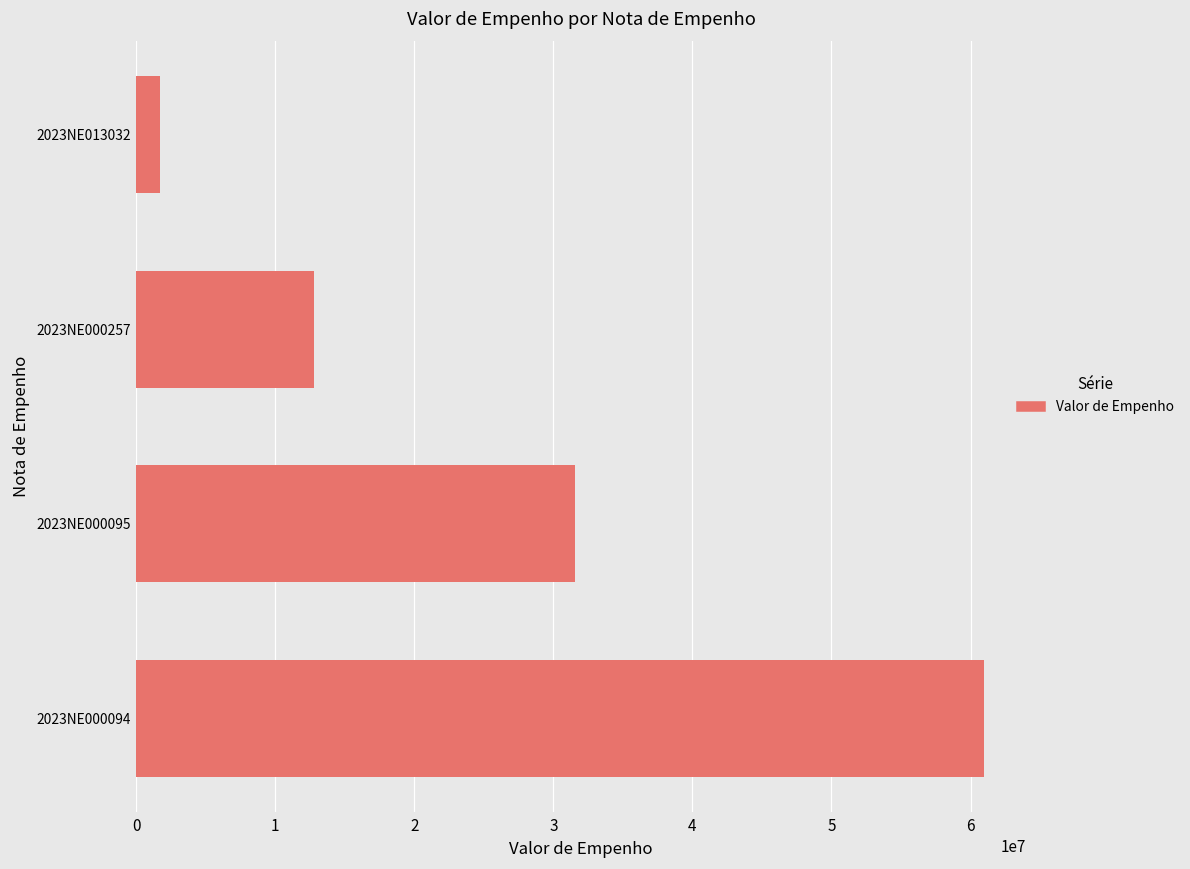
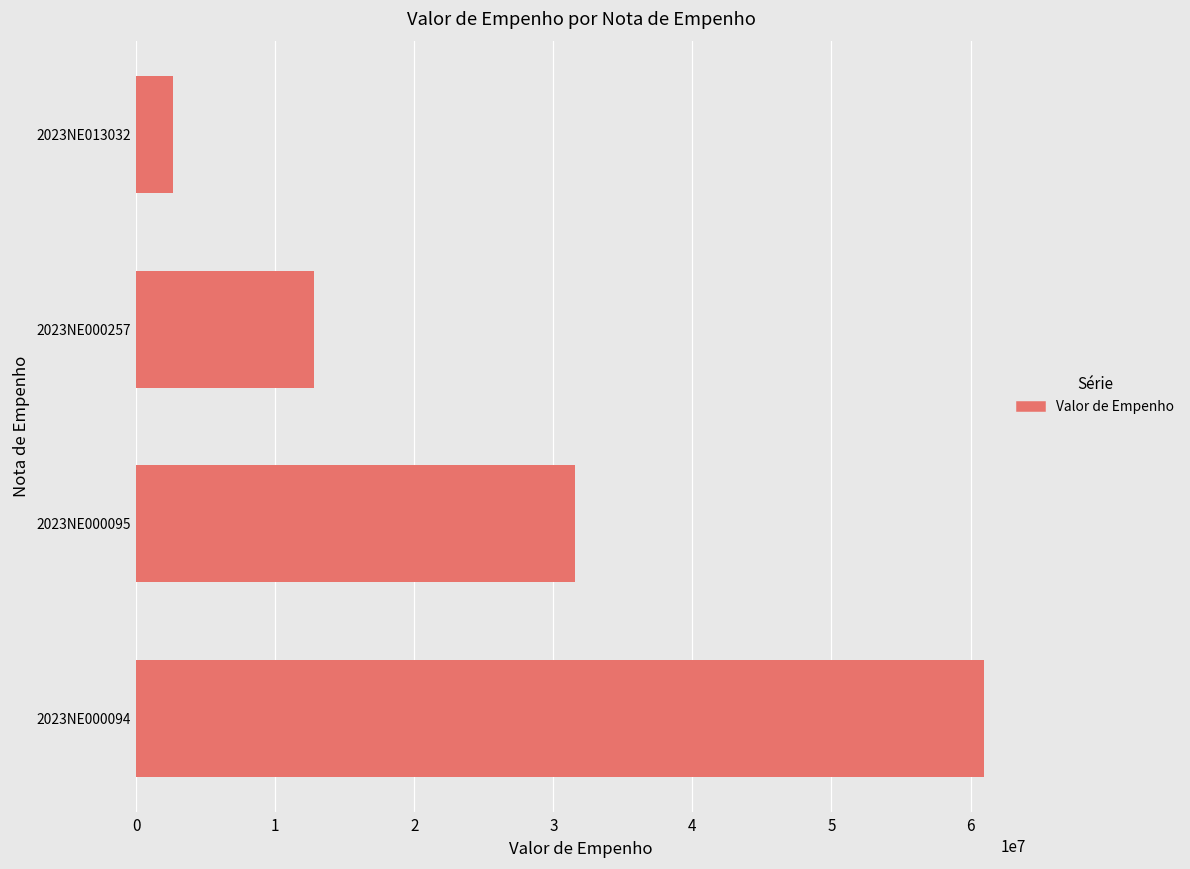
2023NE013032: 1700000 -> 2700000
